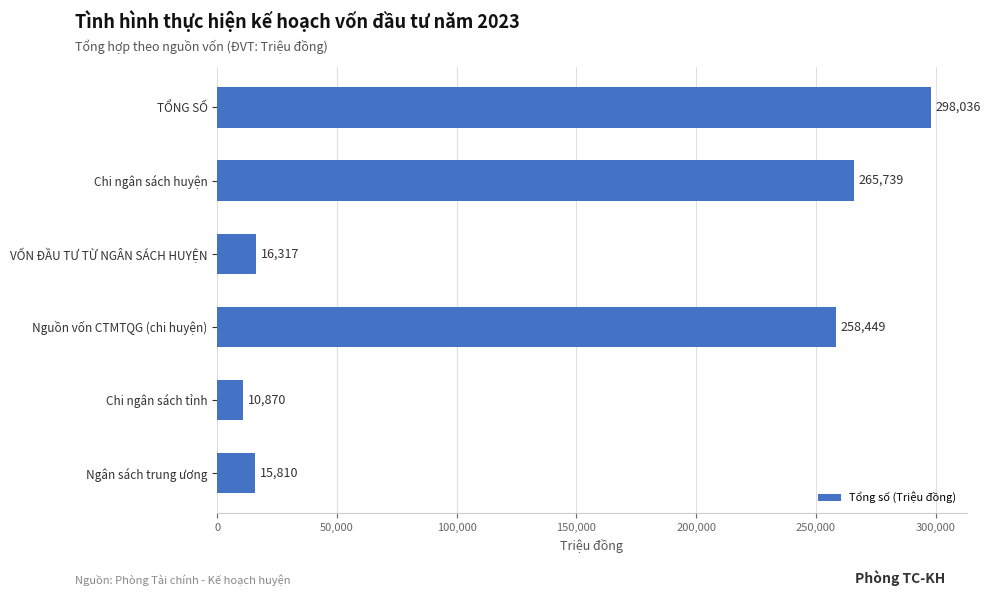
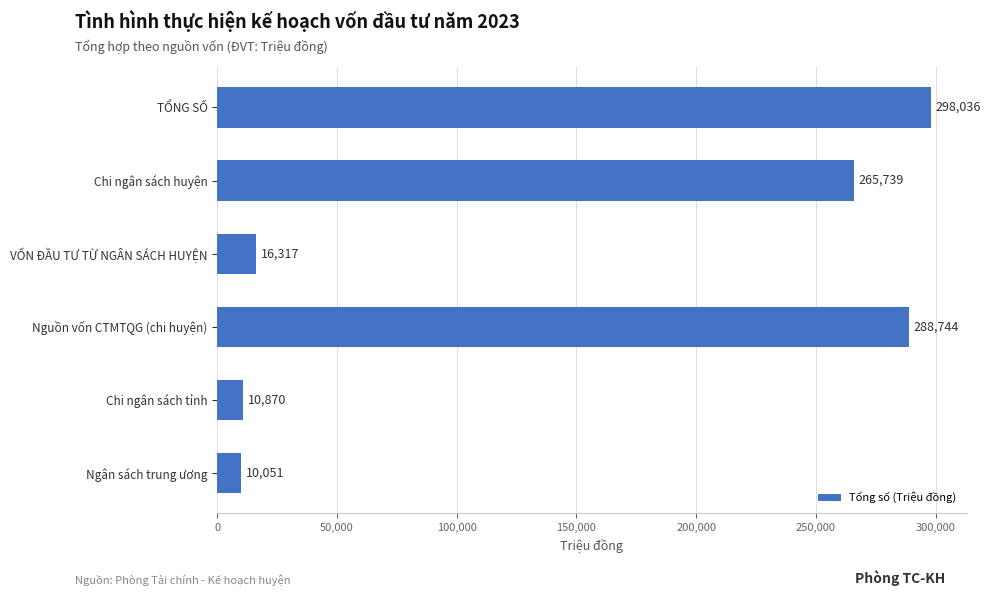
Nguồn vốn CTMTQG (chi huyện): 258,449 -> 288,744
Ngân sách trung ương: 15,810 -> 10,051
